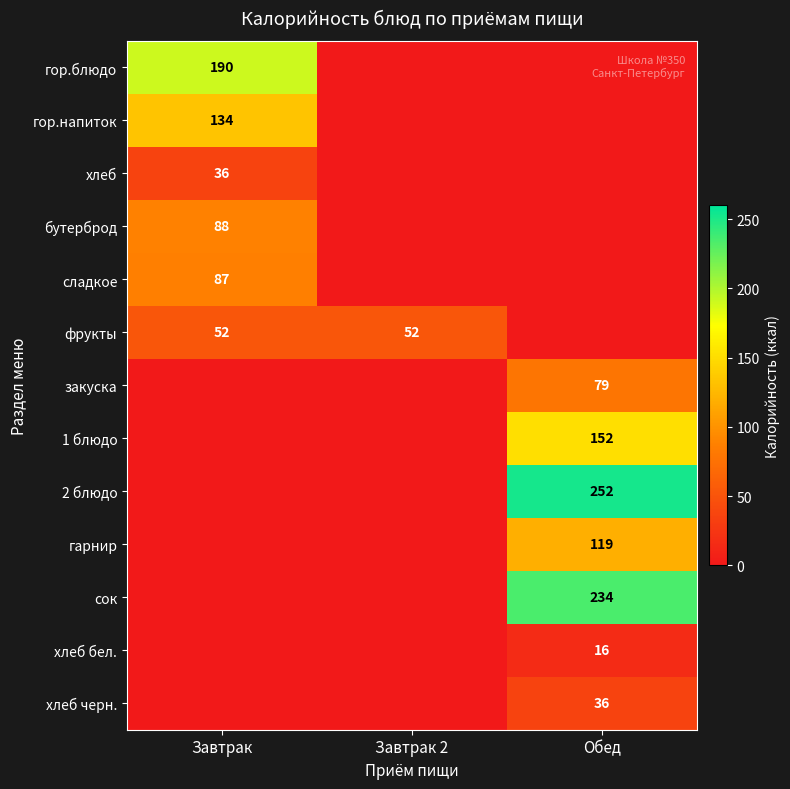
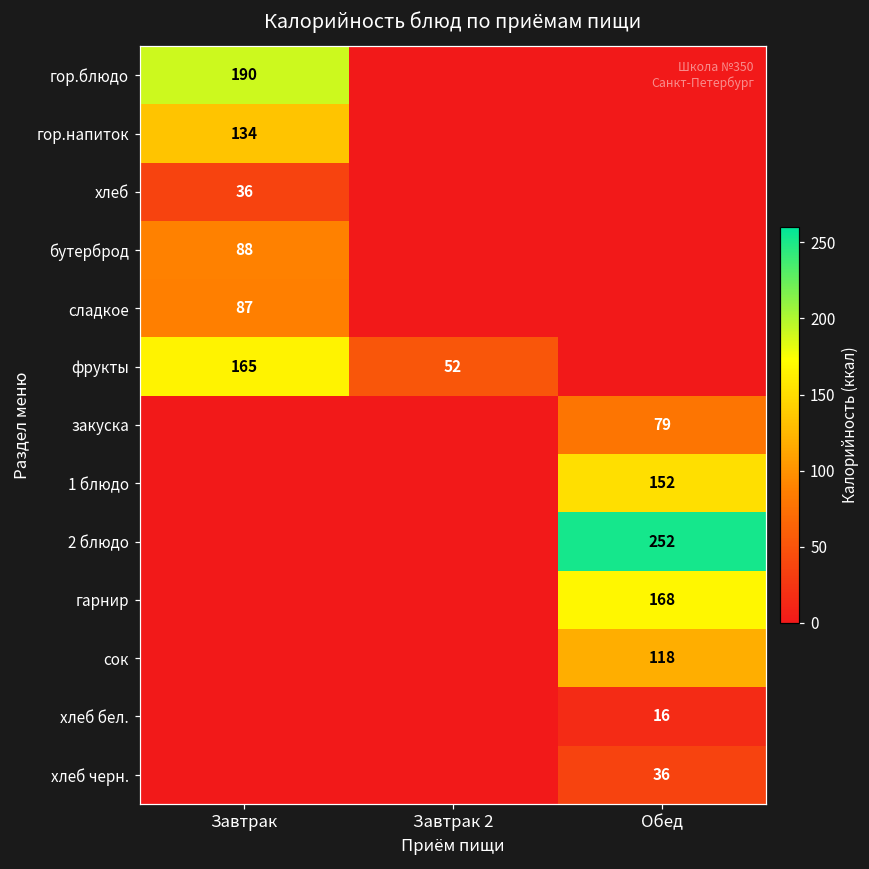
фрукты, Завтрак: 52 -> 165
гарнир, Обед: 119 -> 168
сок, Обед: 234 -> 118
